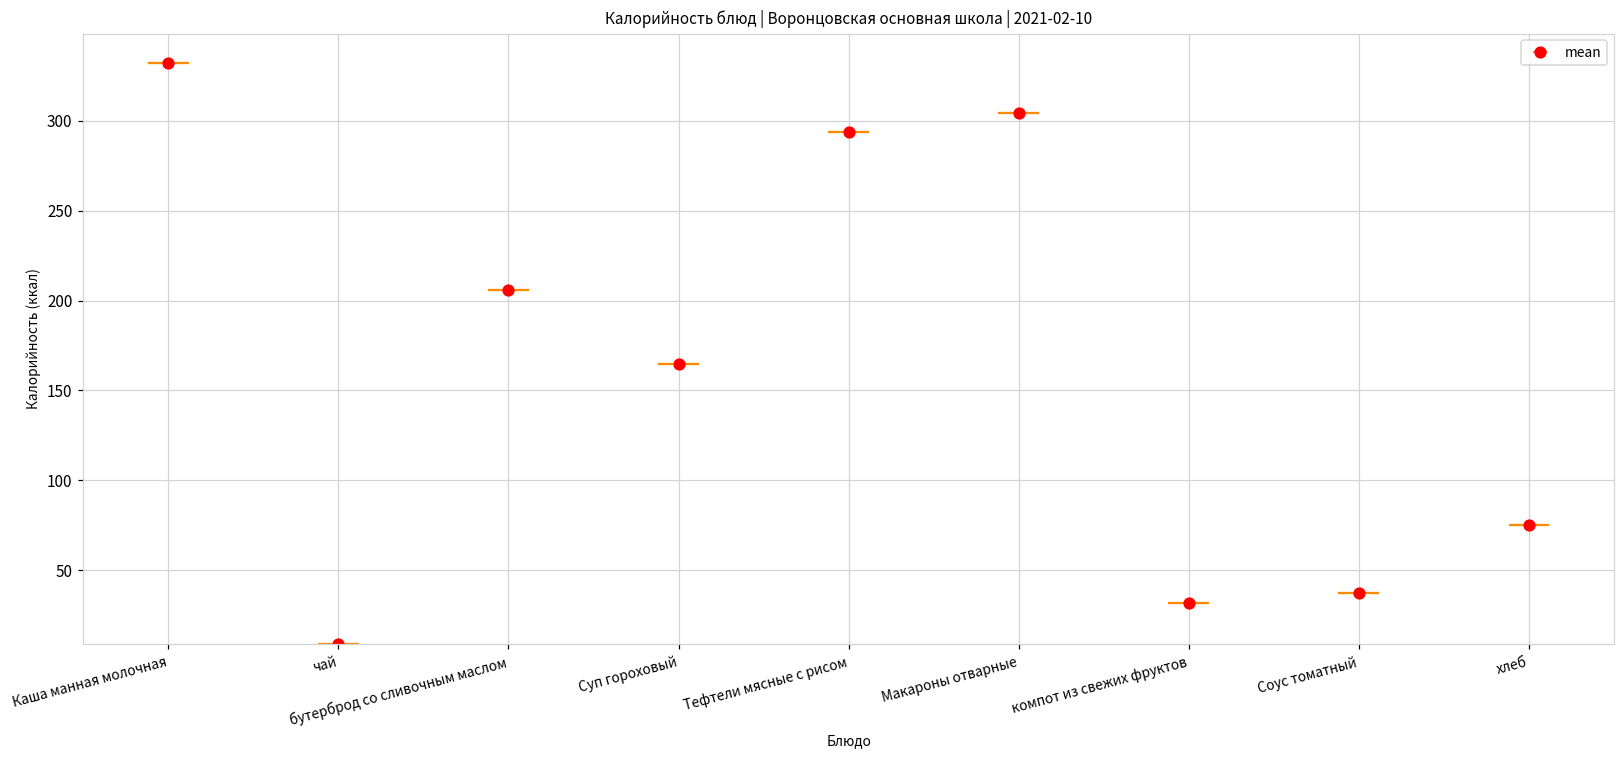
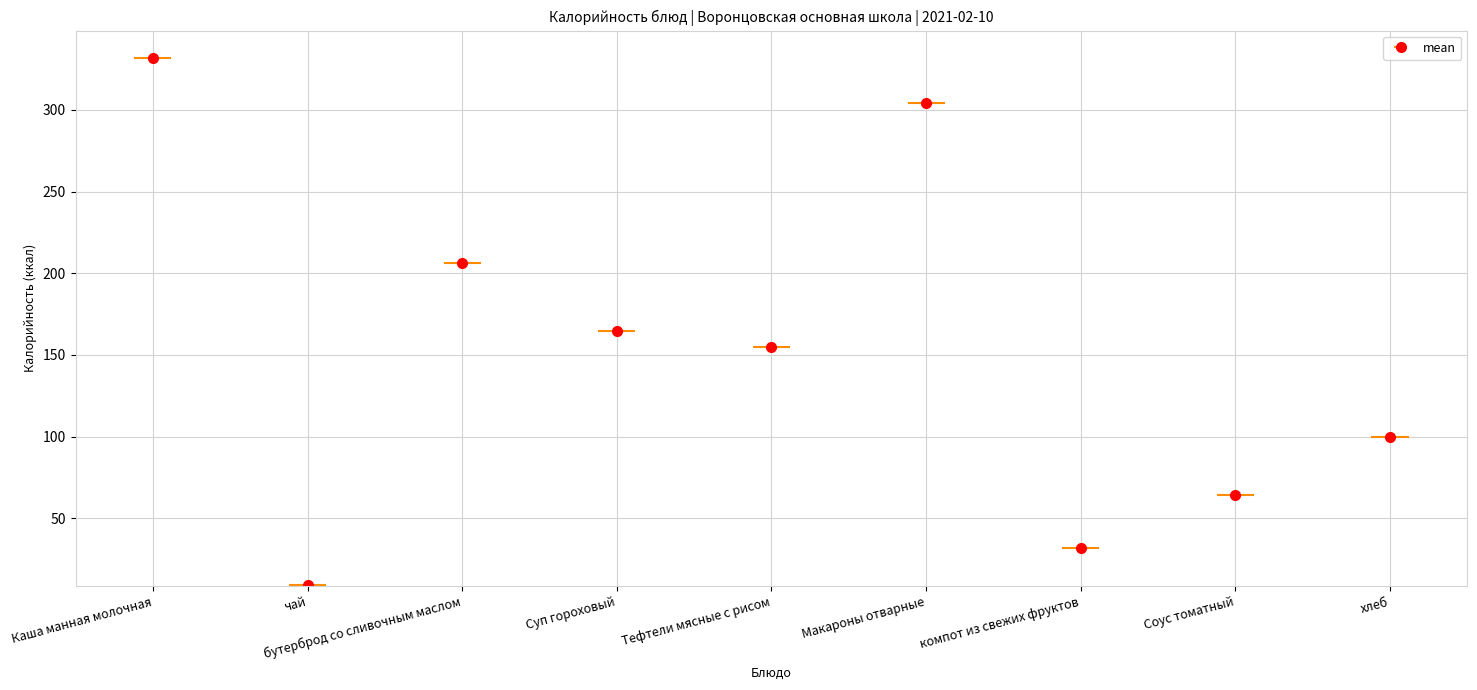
Тефтели мясные с рисом: 294 -> 155
Соус томатный: 37 -> 64
хлеб: 75 -> 100
